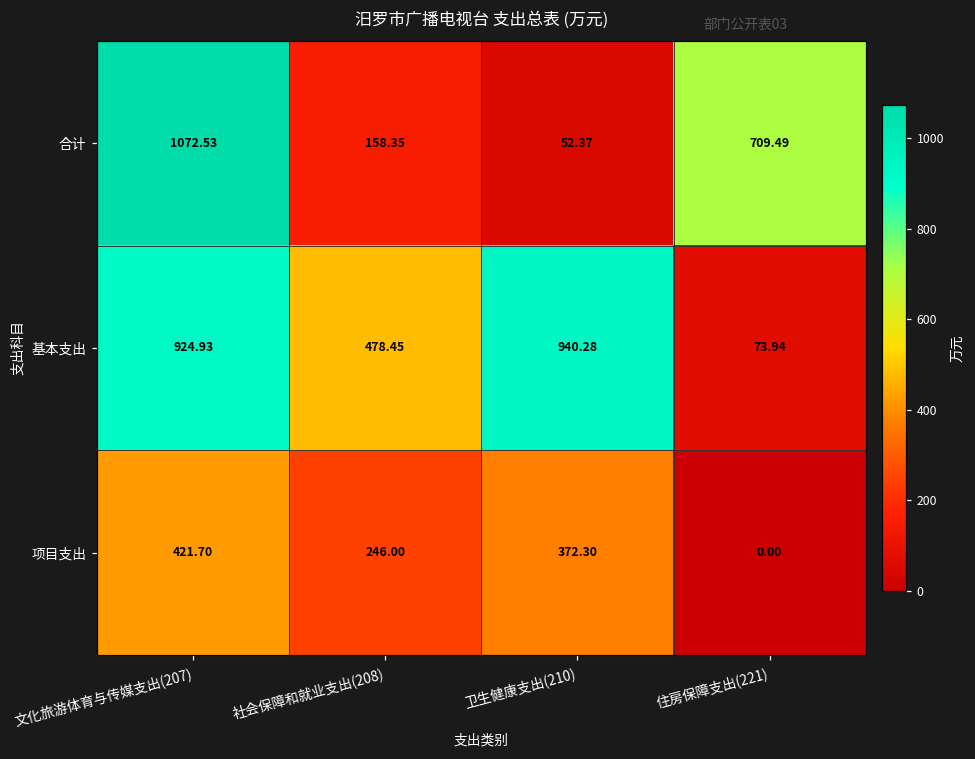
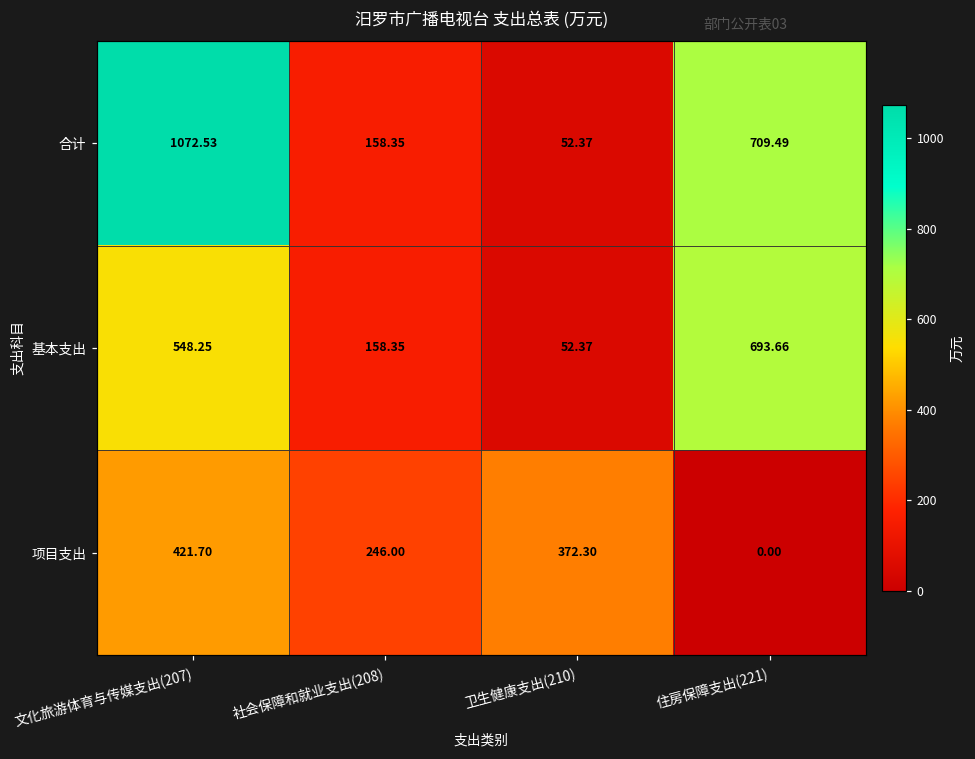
基本支出, 文化旅游体育与传媒支出(207): 924.93 -> 548.25
基本支出, 社会保障和就业支出(208): 478.45 -> 158.35
基本支出, 卫生健康支出(210): 940.28 -> 52.37
基本支出, 住房保障支出(221): 73.94 -> 693.66
